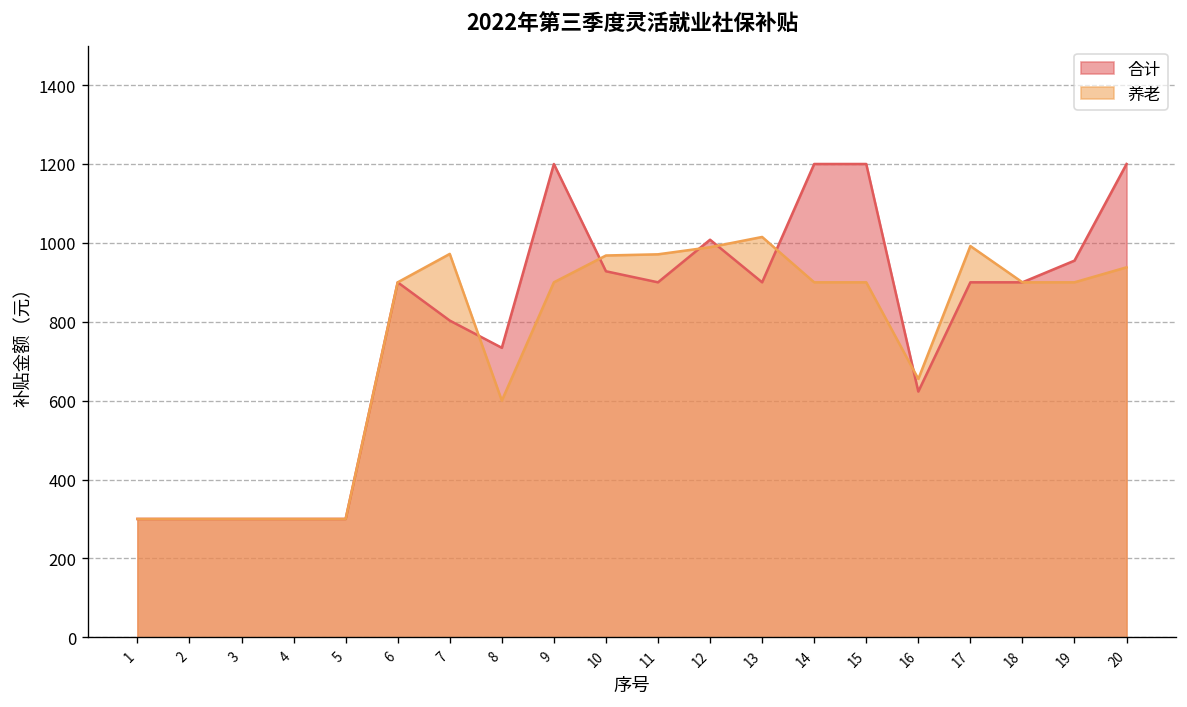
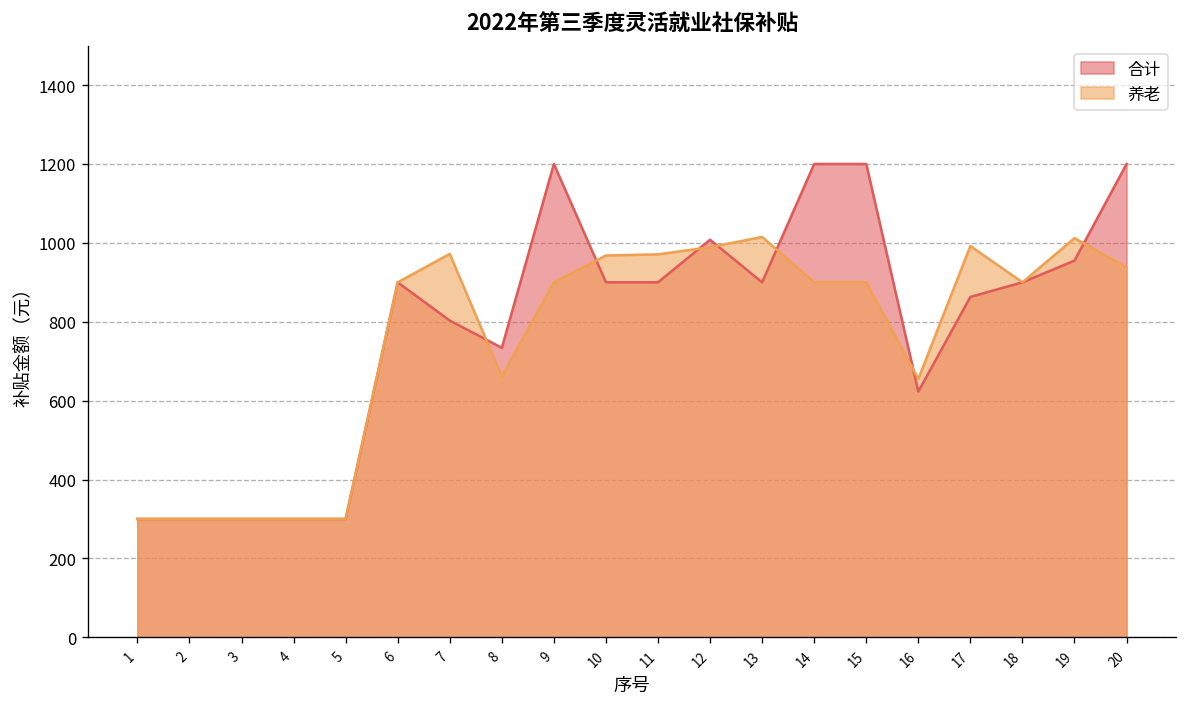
养老, 8: 600 -> 660
合计, 10: 930 -> 900
合计, 17: 900 -> 860
养老, 19: 900 -> 1010
